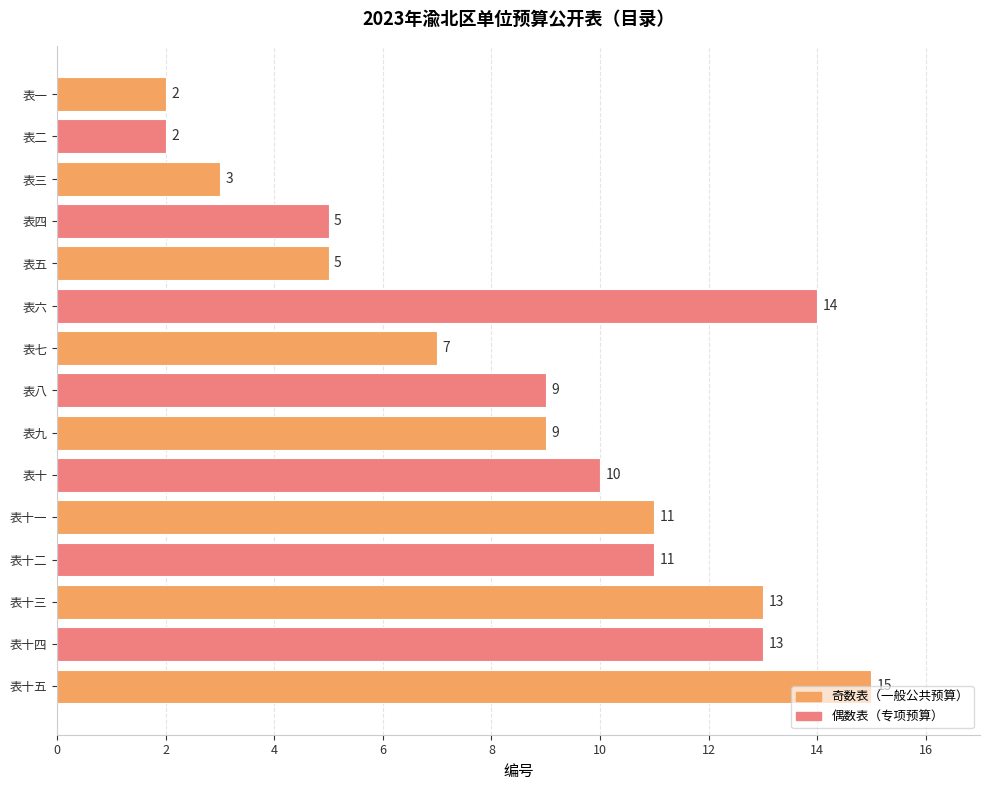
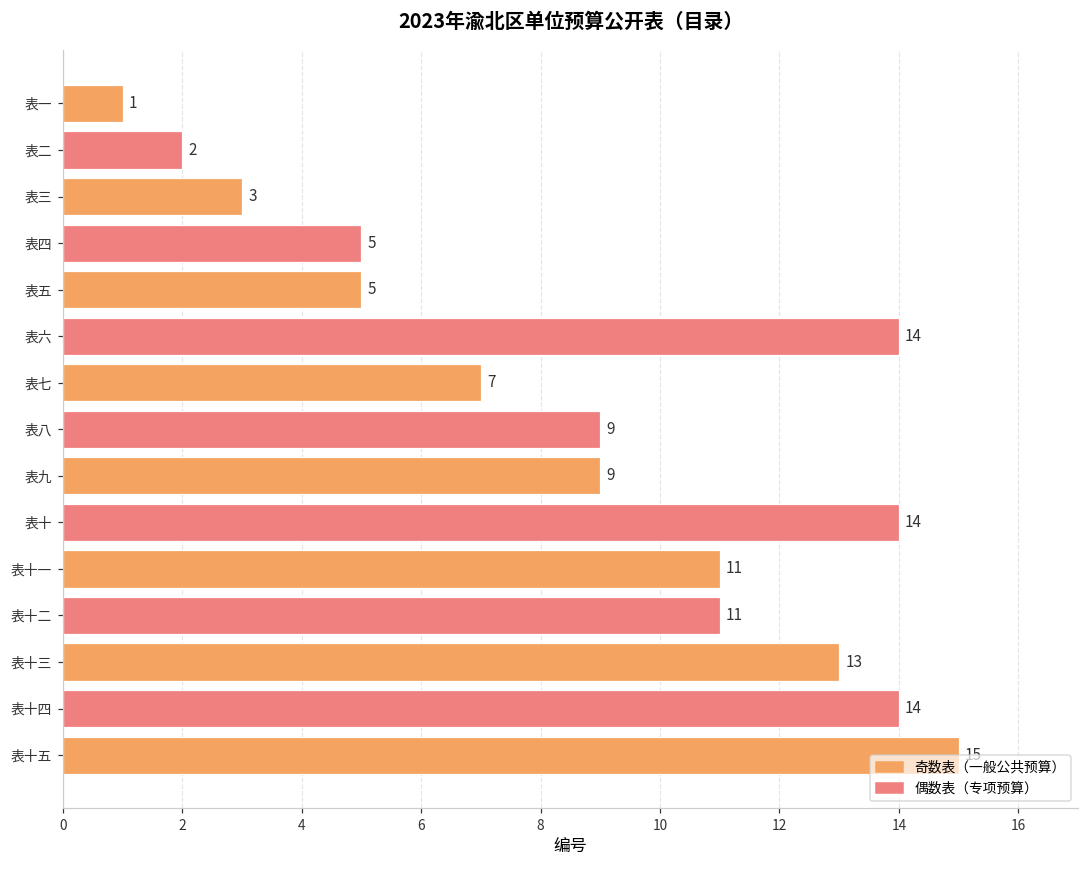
表一: 2 -> 1
表十: 10 -> 14
表十四: 13 -> 14
